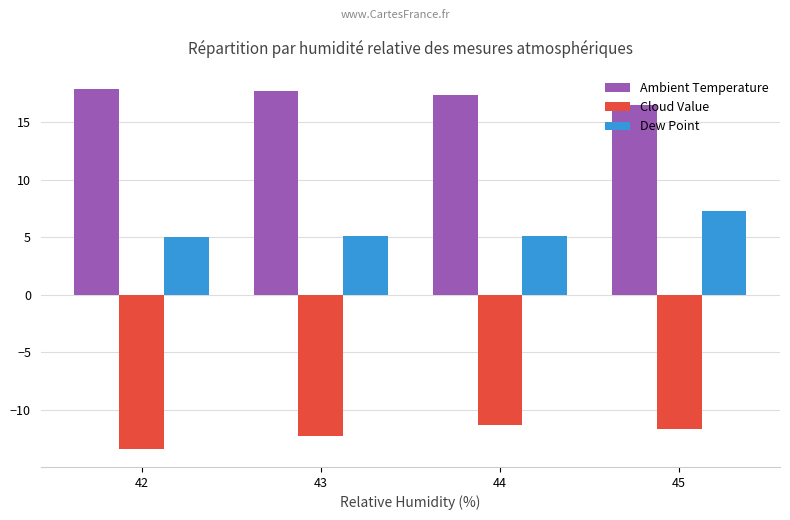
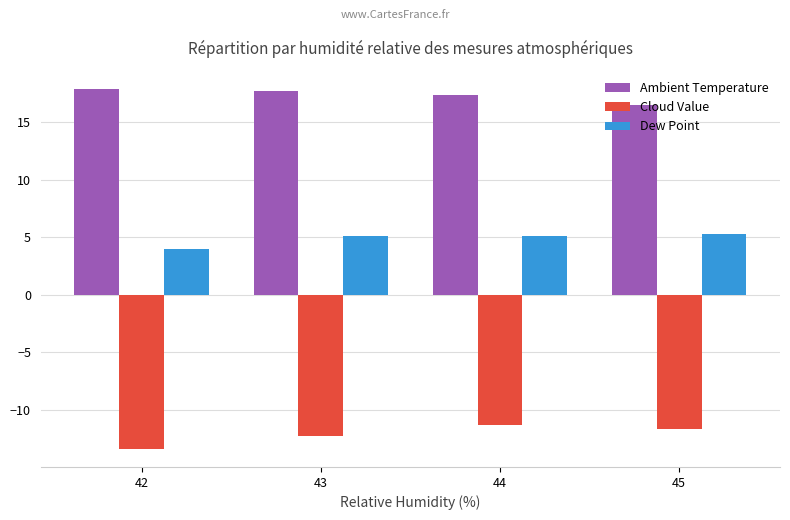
Dew Point, 42: 5 -> 4
Dew Point, 45: 7.3 -> 5.3
